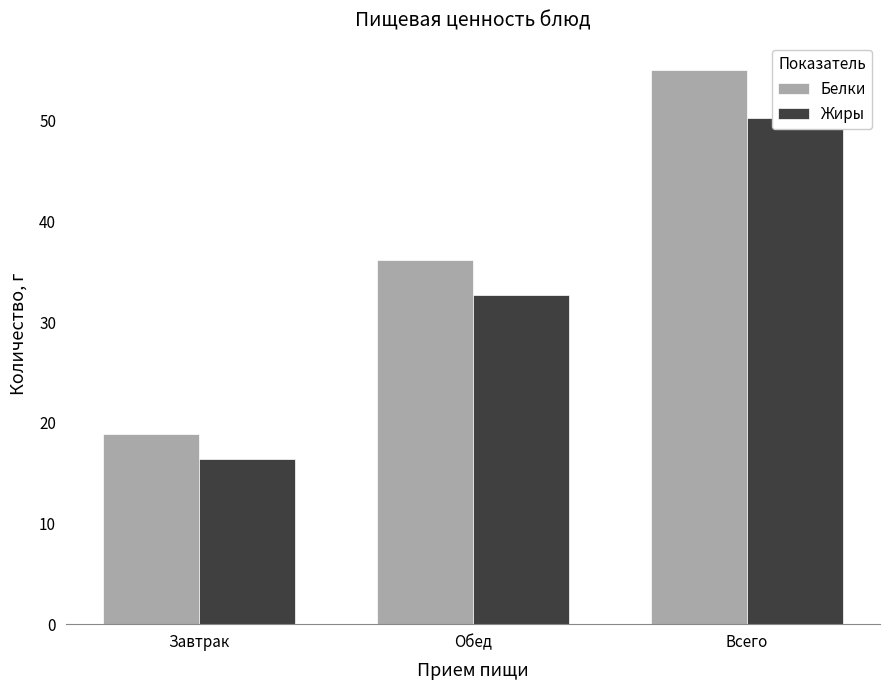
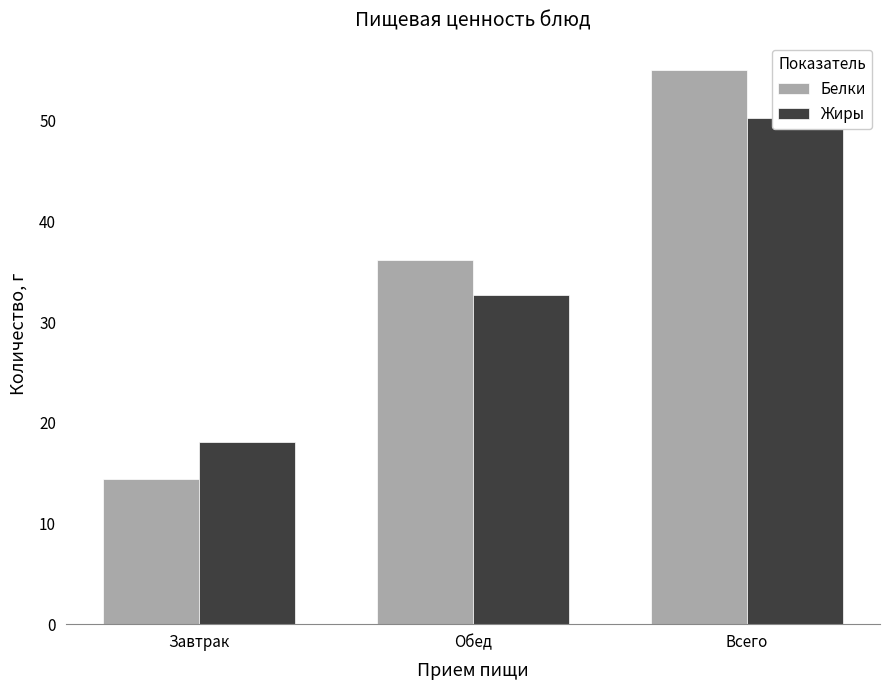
Белки, Завтрак: 18.9 -> 14.4
Жиры, Завтрак: 16.4 -> 18.1
